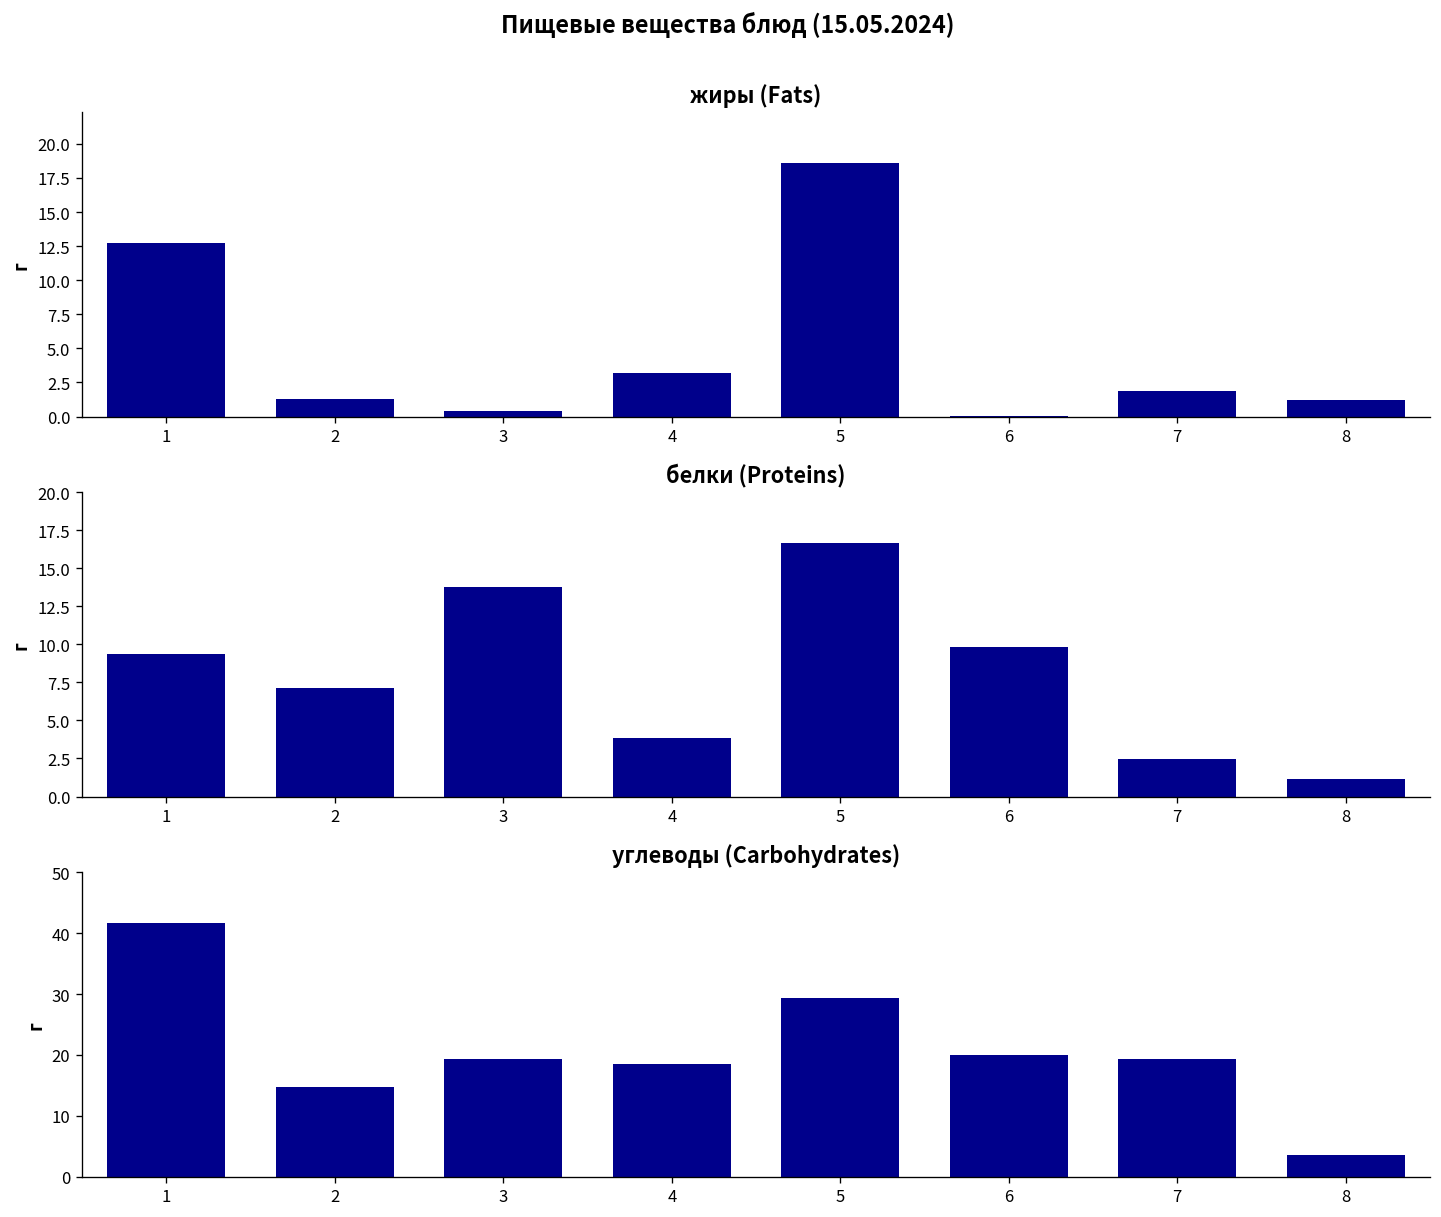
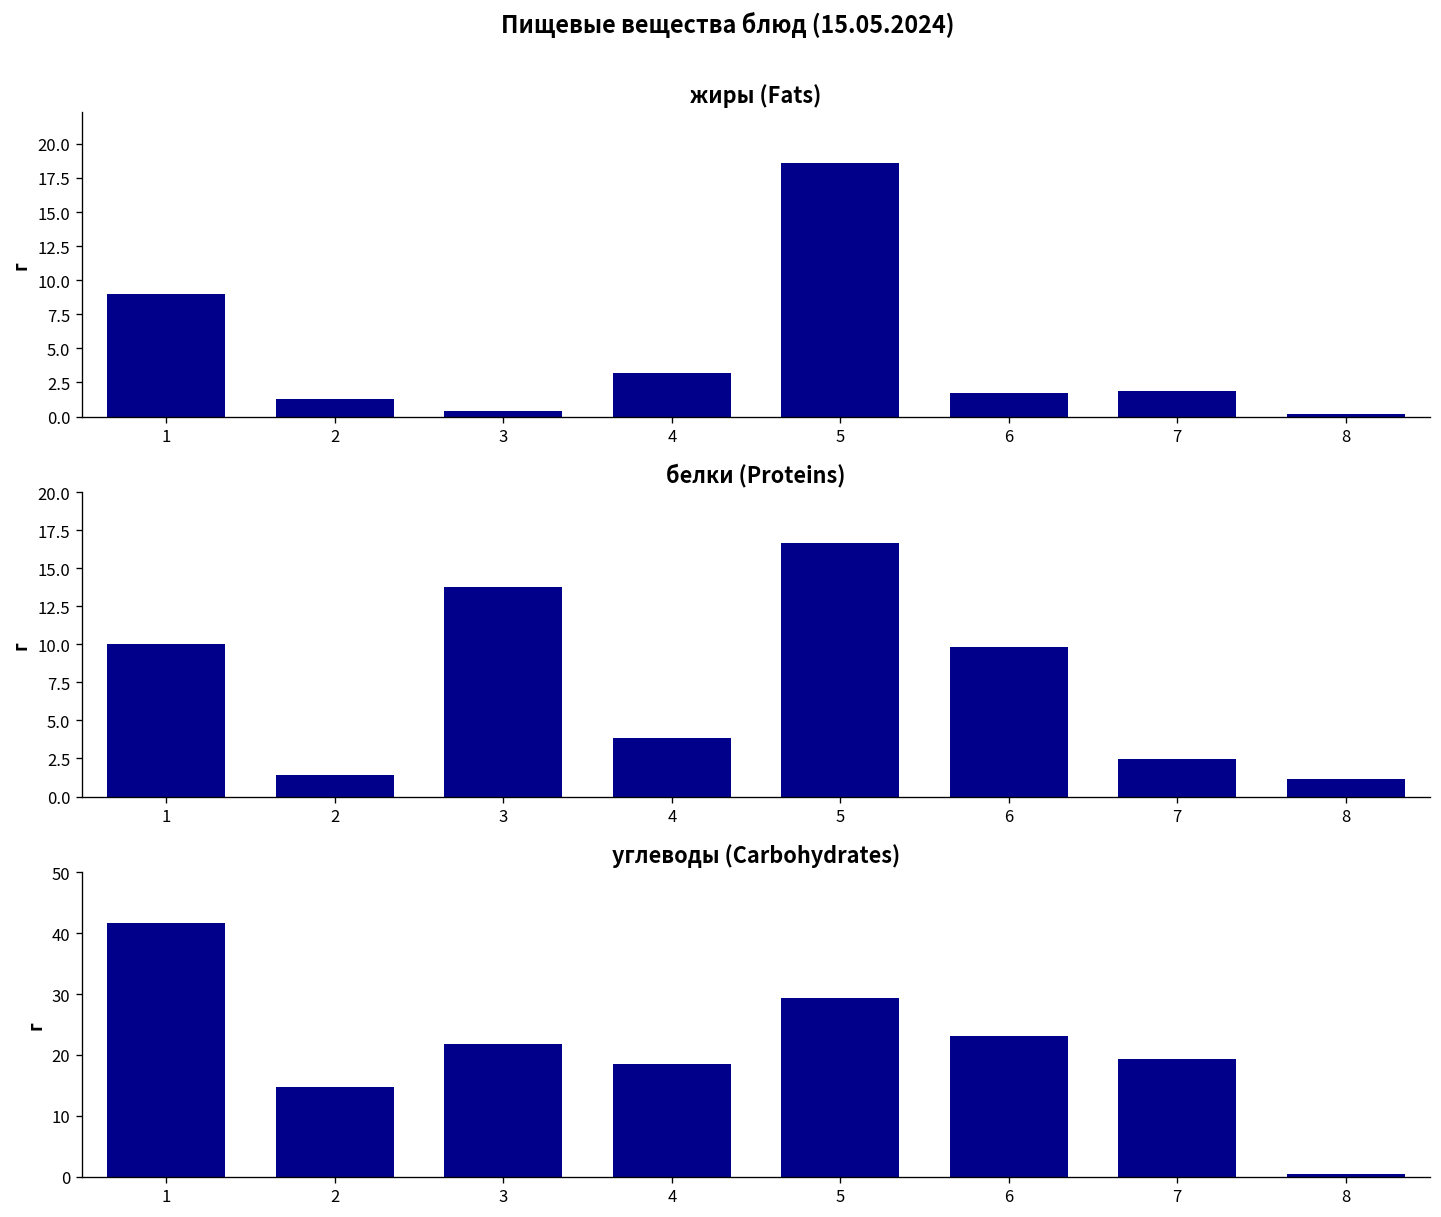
жиры (Fats), 1: 12.7 -> 9.0
жиры (Fats), 6: 0.0 -> 1.7
жиры (Fats), 8: 1.2 -> 0.2
белки (Proteins), 1: 9.4 -> 10.0
белки (Proteins), 2: 7.1 -> 1.4
углеводы (Carbohydrates), 3: 19 -> 22
углеводы (Carbohydrates), 6: 20 -> 23
углеводы (Carbohydrates), 8: 4 -> 0
